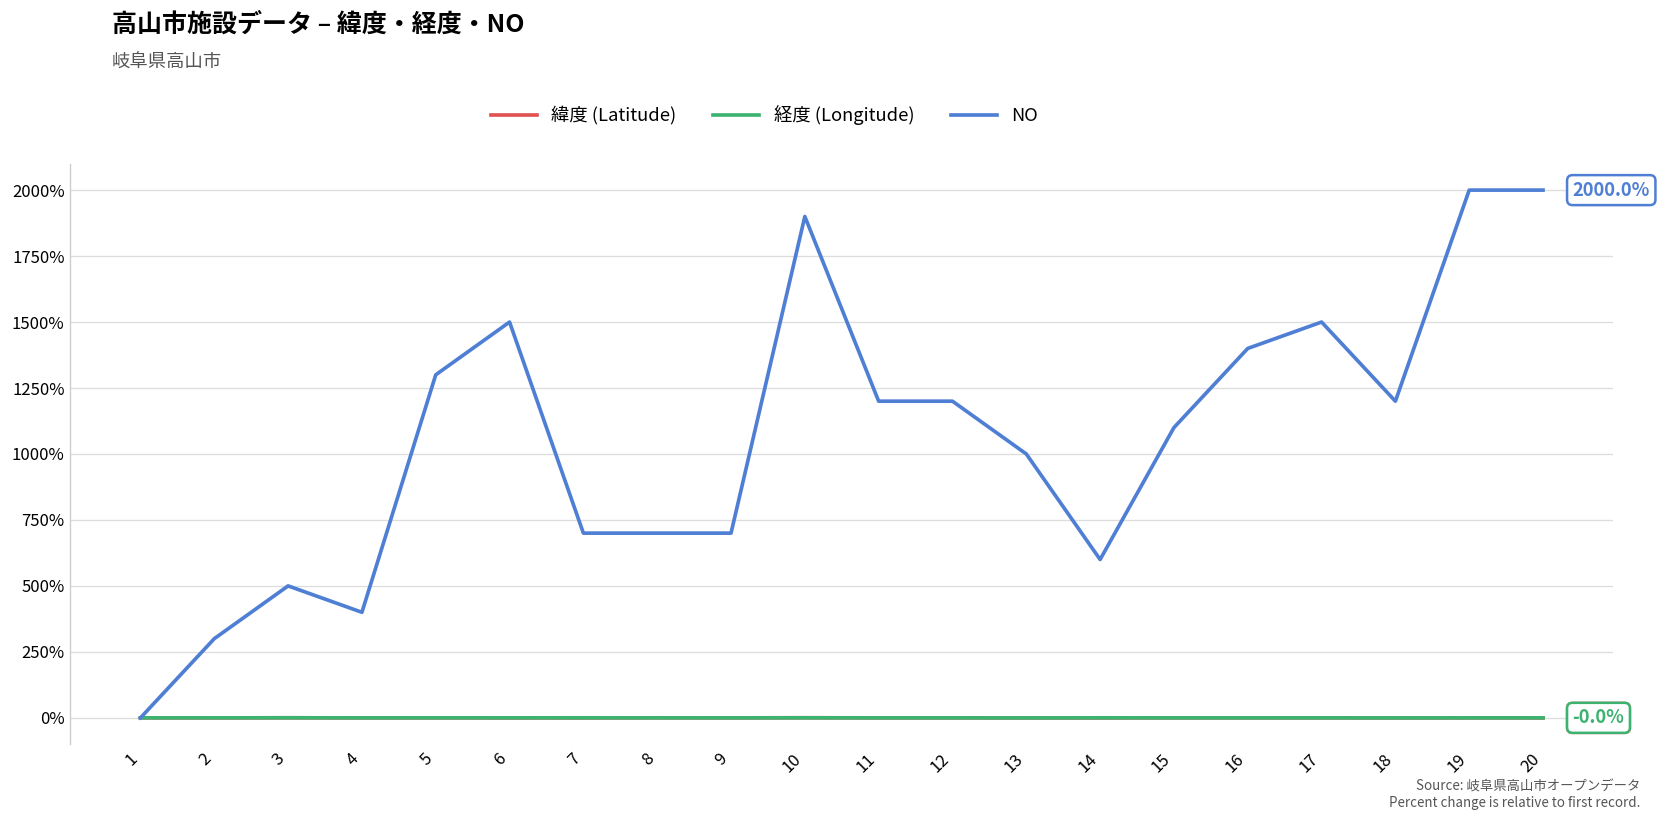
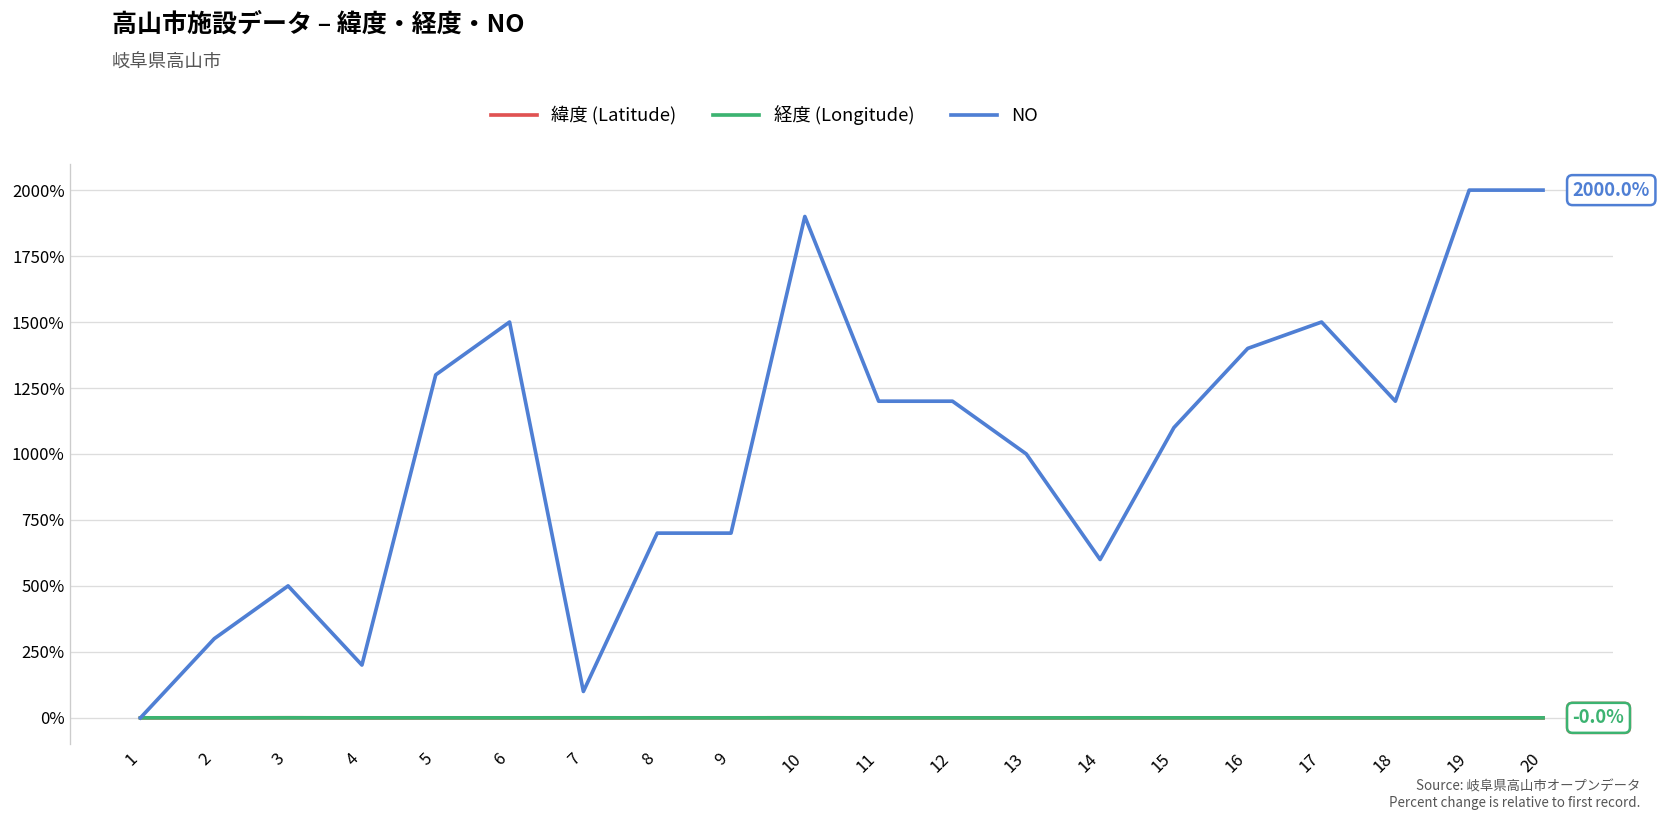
NO, 4: 400% -> 200%
NO, 7: 700% -> 100%
